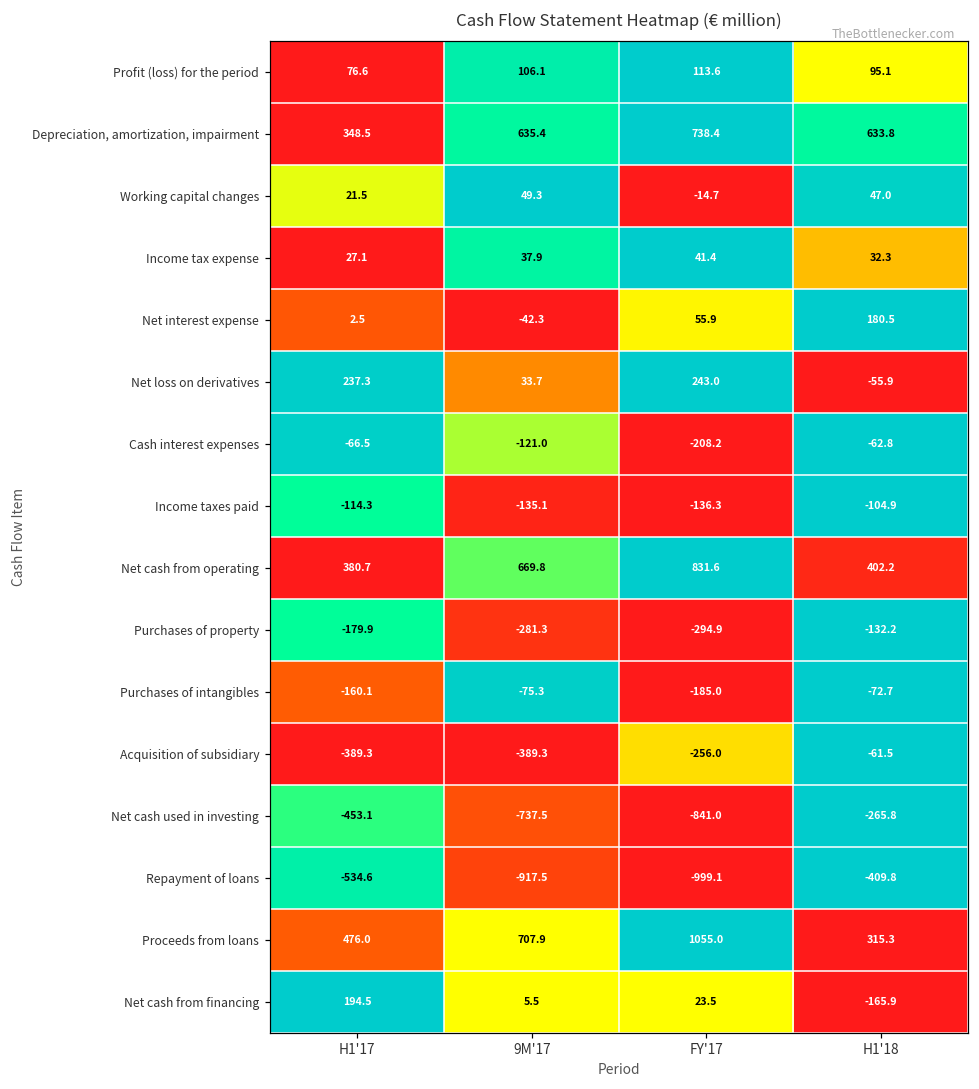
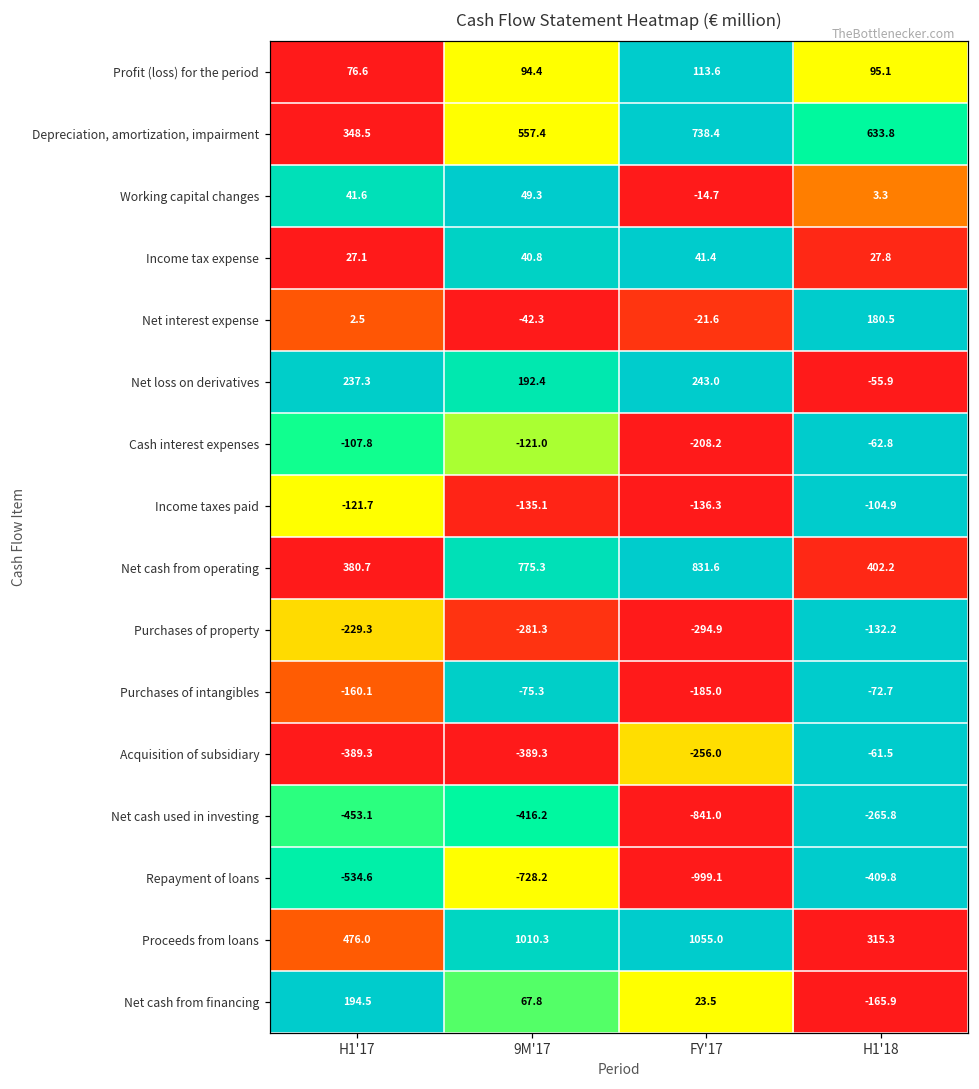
Profit (loss) for the period, 9M'17: 106.1 -> 94.4
Depreciation, amortization, impairment, 9M'17: 635.4 -> 557.4
Working capital changes, H1'17: 21.5 -> 41.6
Working capital changes, H1'18: 47.0 -> 3.3
Income tax expense, 9M'17: 37.9 -> 40.8
Income tax expense, H1'18: 32.3 -> 27.8
Net interest expense, FY'17: 55.9 -> -21.6
Net loss on derivatives, 9M'17: 33.7 -> 192.4
Cash interest expenses, H1'17: -66.5 -> -107.8
Income taxes paid, H1'17: -114.3 -> -121.7
Net cash from operating, 9M'17: 669.8 -> 775.3
Purchases of property, H1'17: -179.9 -> -229.3
Net cash used in investing, 9M'17: -737.5 -> -416.2
Repayment of loans, 9M'17: -917.5 -> -728.2
Proceeds from loans, 9M'17: 707.9 -> 1010.3
Net cash from financing, 9M'17: 5.5 -> 67.8
